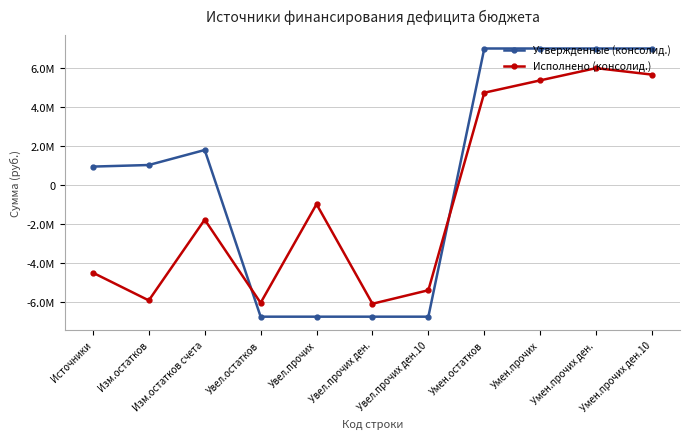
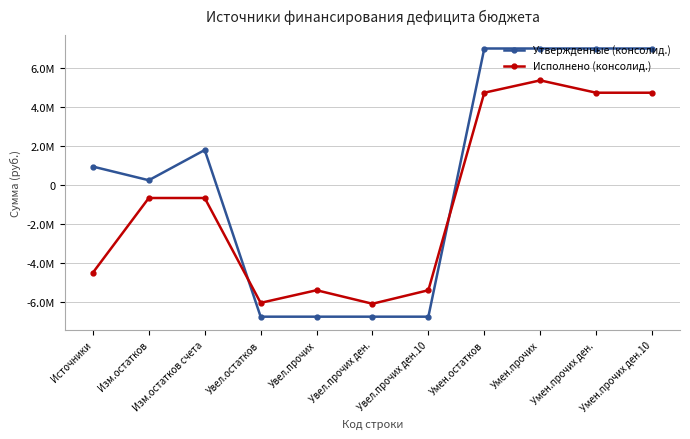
Утвержденные (консолид.), Изм.остатков: 1000000 -> 200000
Исполнено (консолид.), Изм.остатков: -5900000 -> -700000
Исполнено (консолид.), Изм.остатков счета: -1800000 -> -700000
Исполнено (консолид.), Увел.прочих: -1000000 -> -5400000
Исполнено (консолид.), Умен.прочих ден.: 6000000 -> 4700000
Исполнено (консолид.), Умен.прочих ден.10: 5700000 -> 4700000
